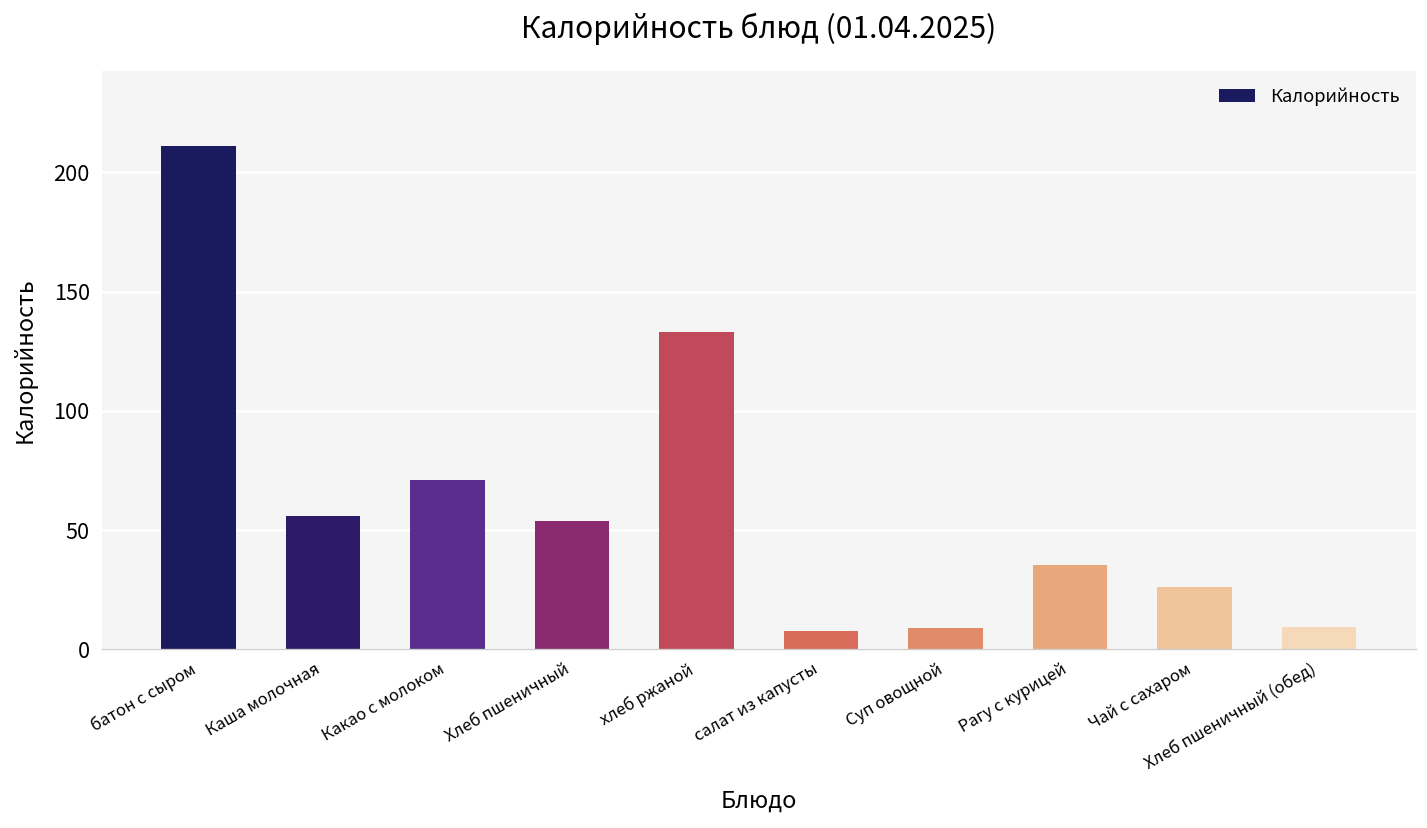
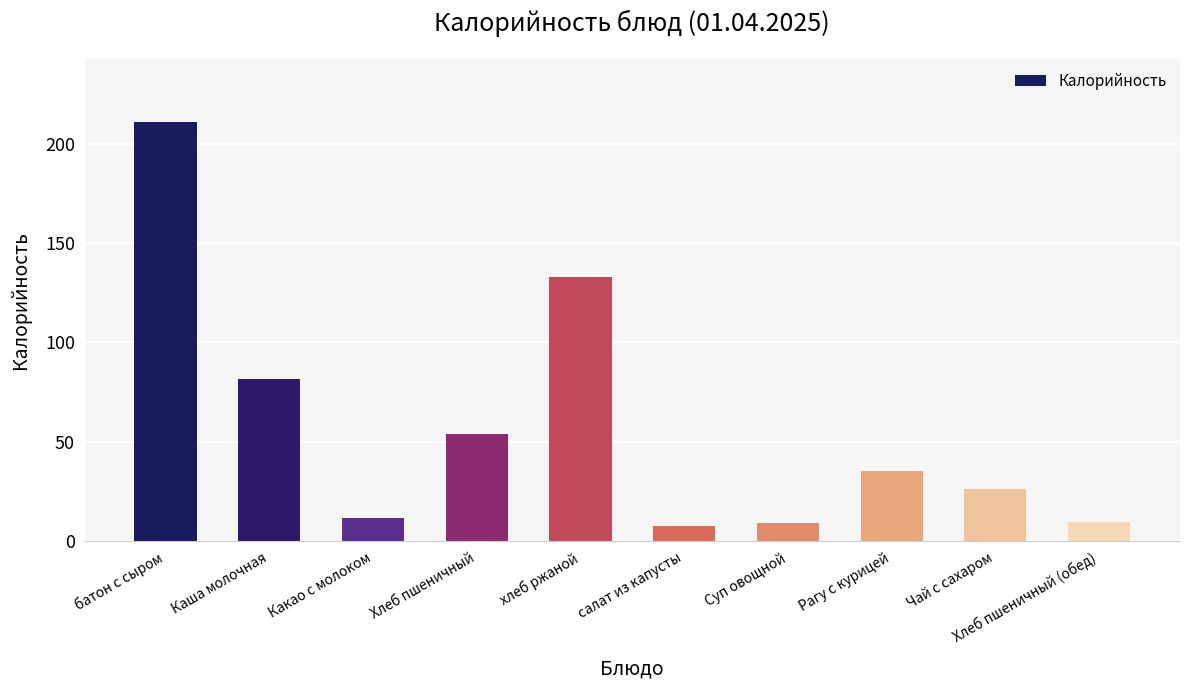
Каша молочная: 56 -> 82
Какао с молоком: 71 -> 12
